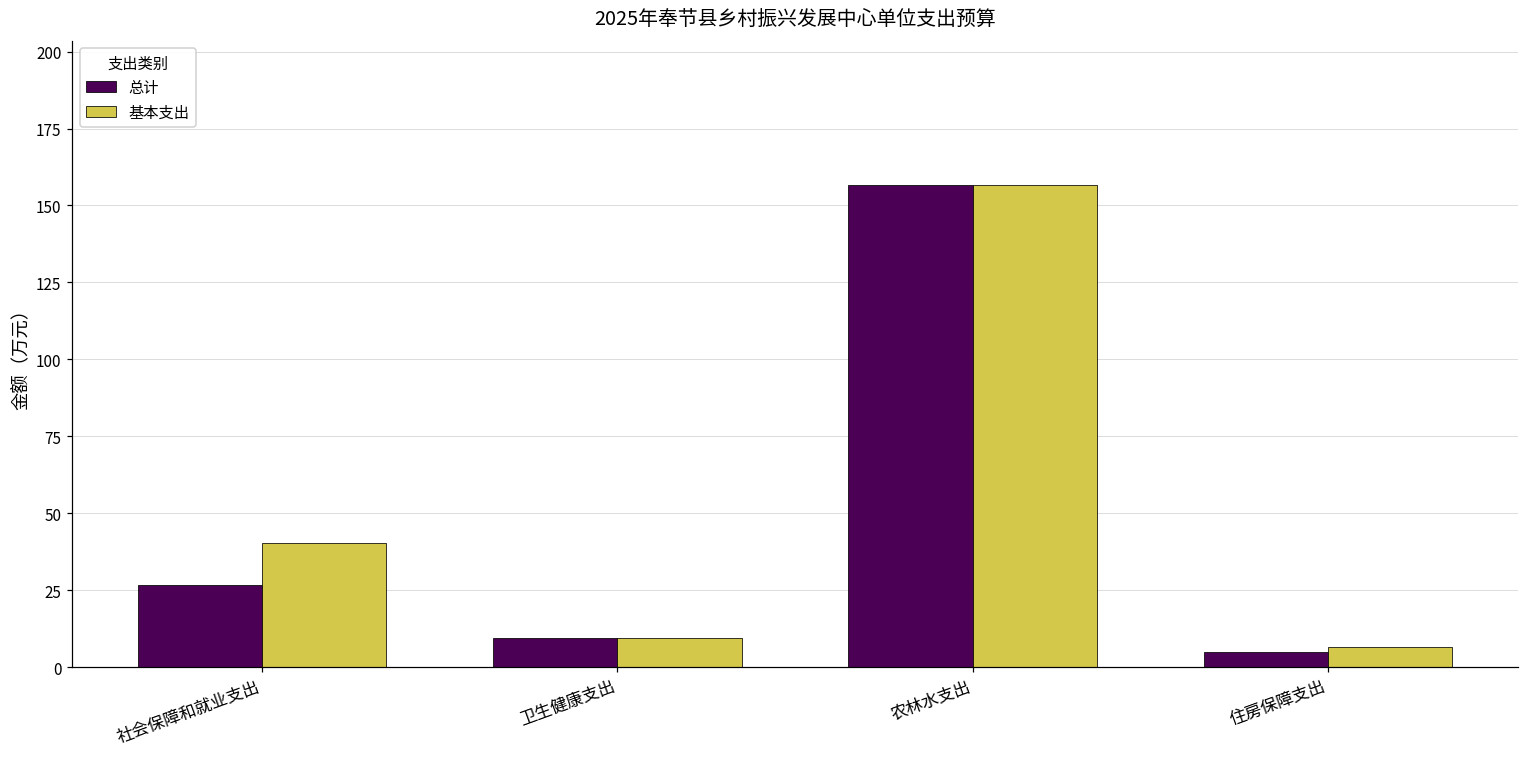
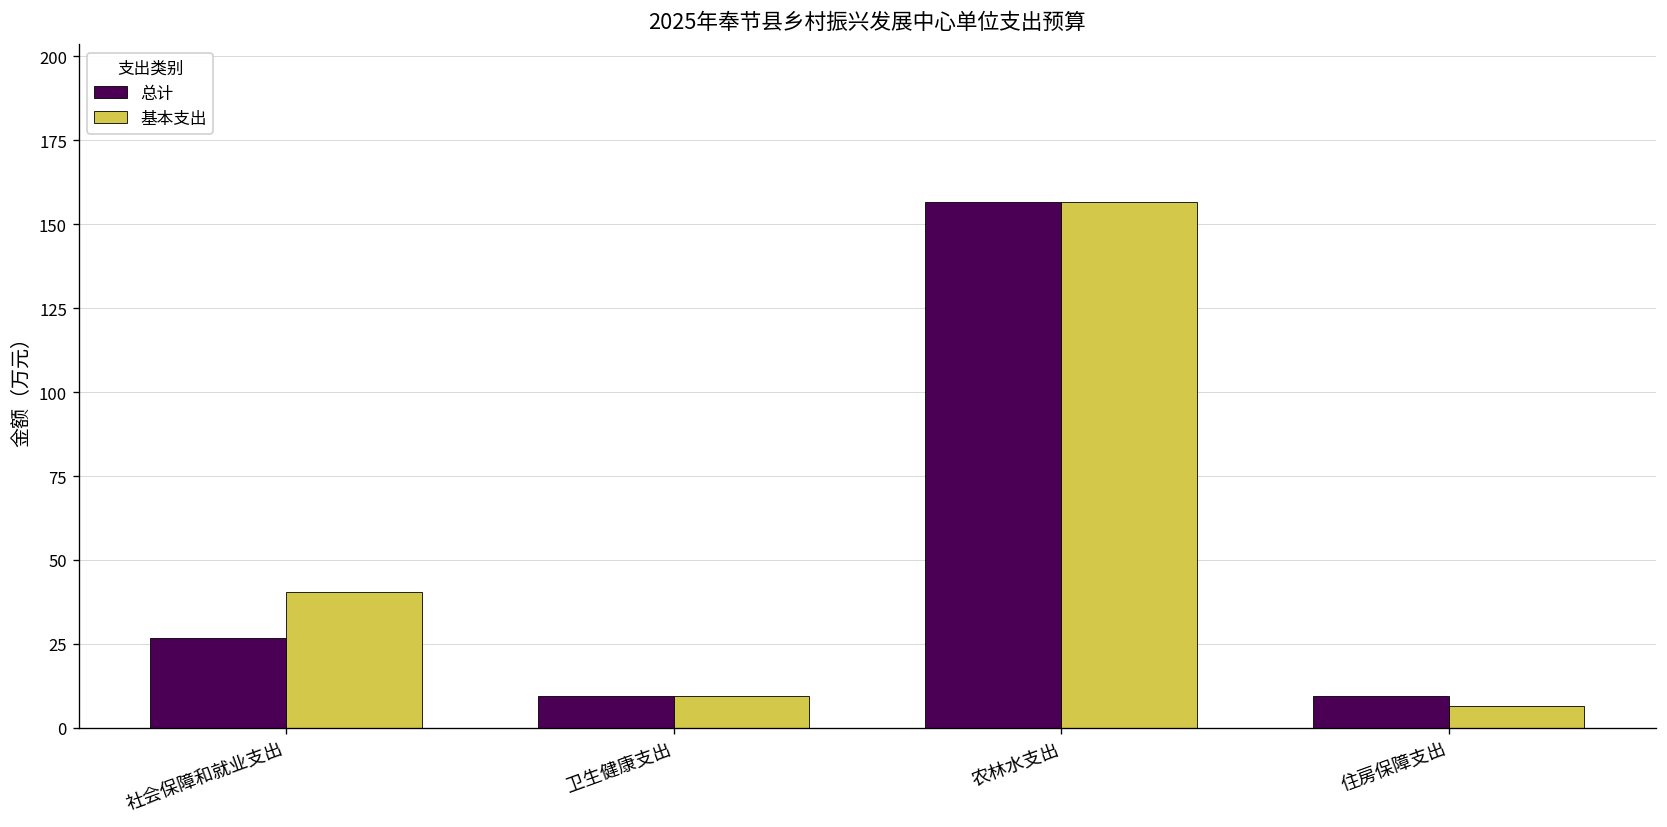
总计, 住房保障支出: 5 -> 9
